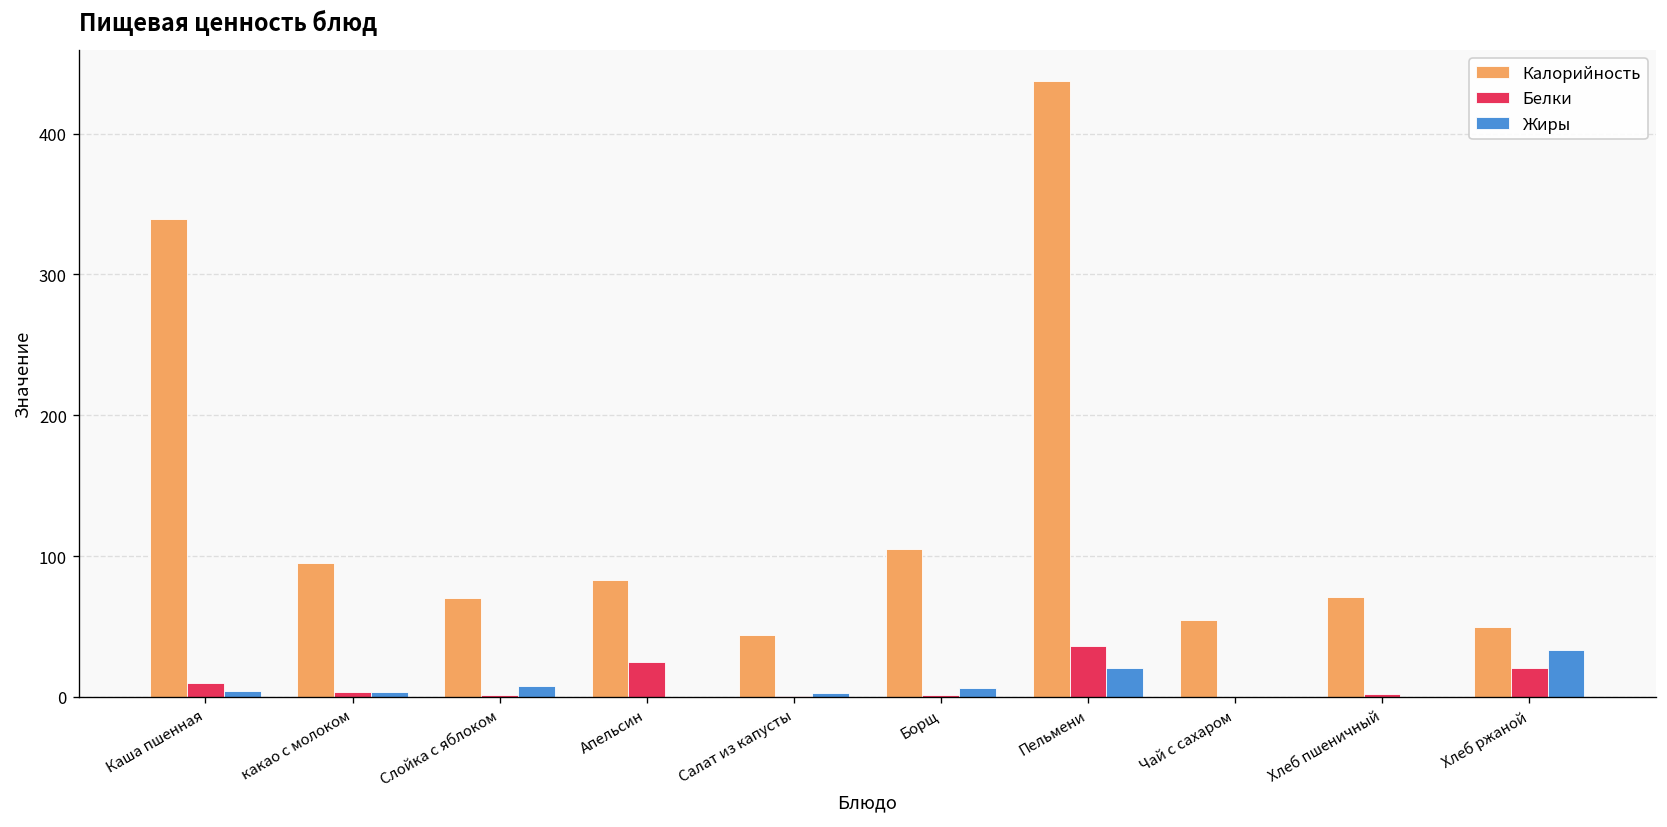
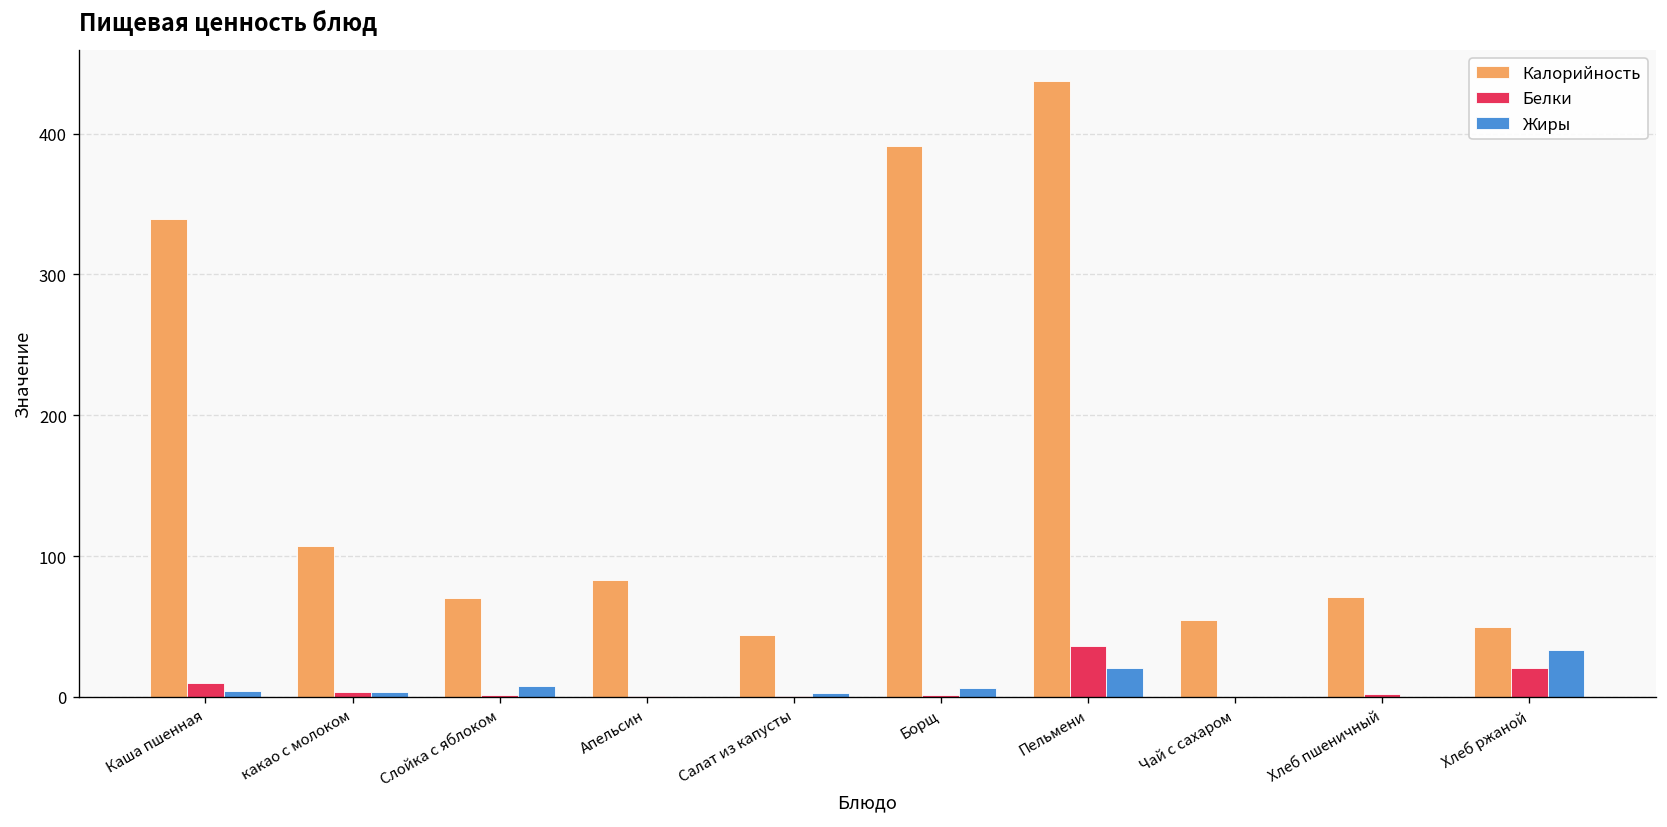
Калорийность, какао с молоком: 95 -> 107
Белки, Апельсин: 25 -> 1
Калорийность, Борщ: 105 -> 391
